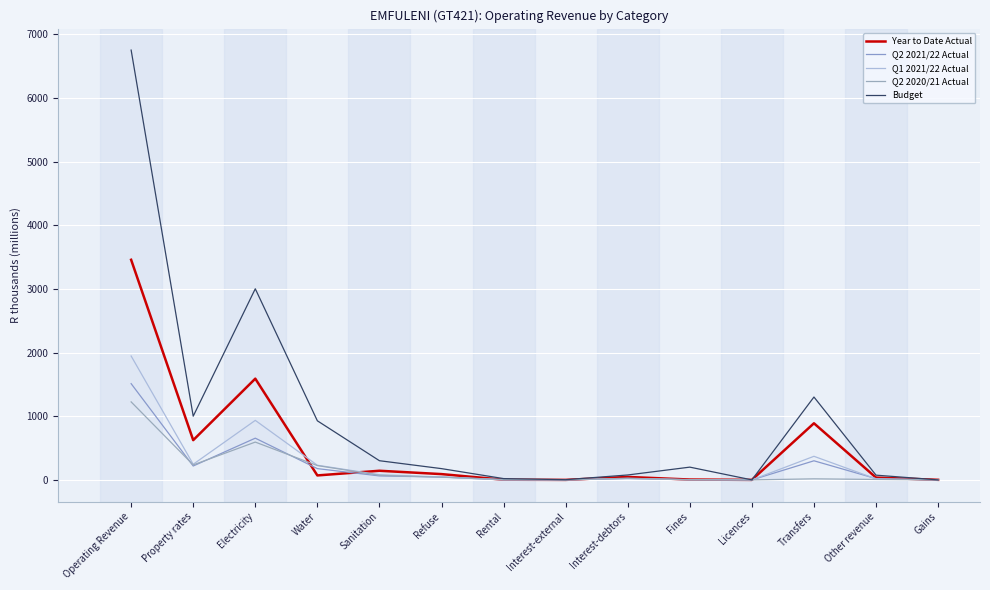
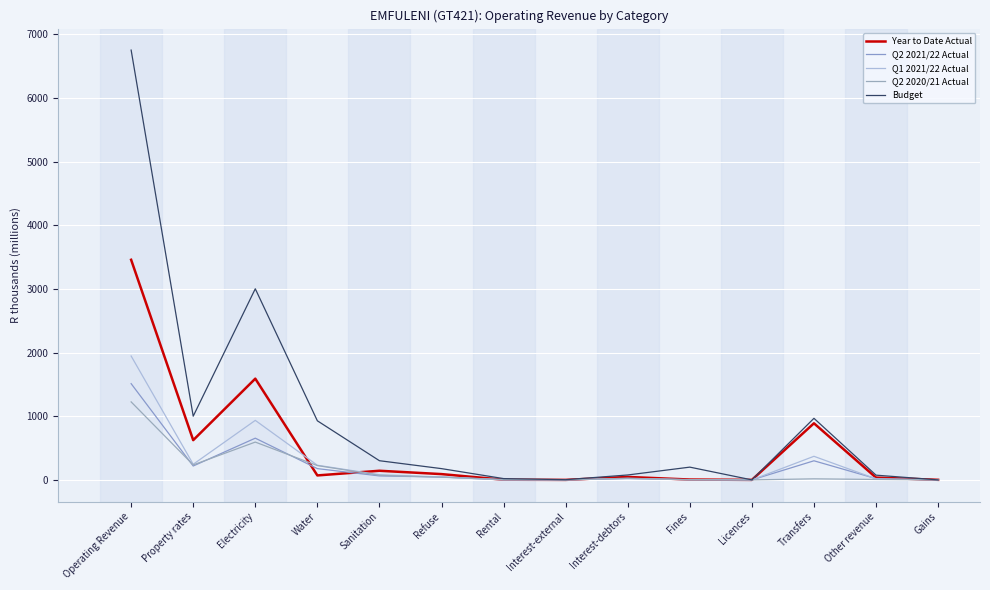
Budget, Transfers: 1300 -> 1000
